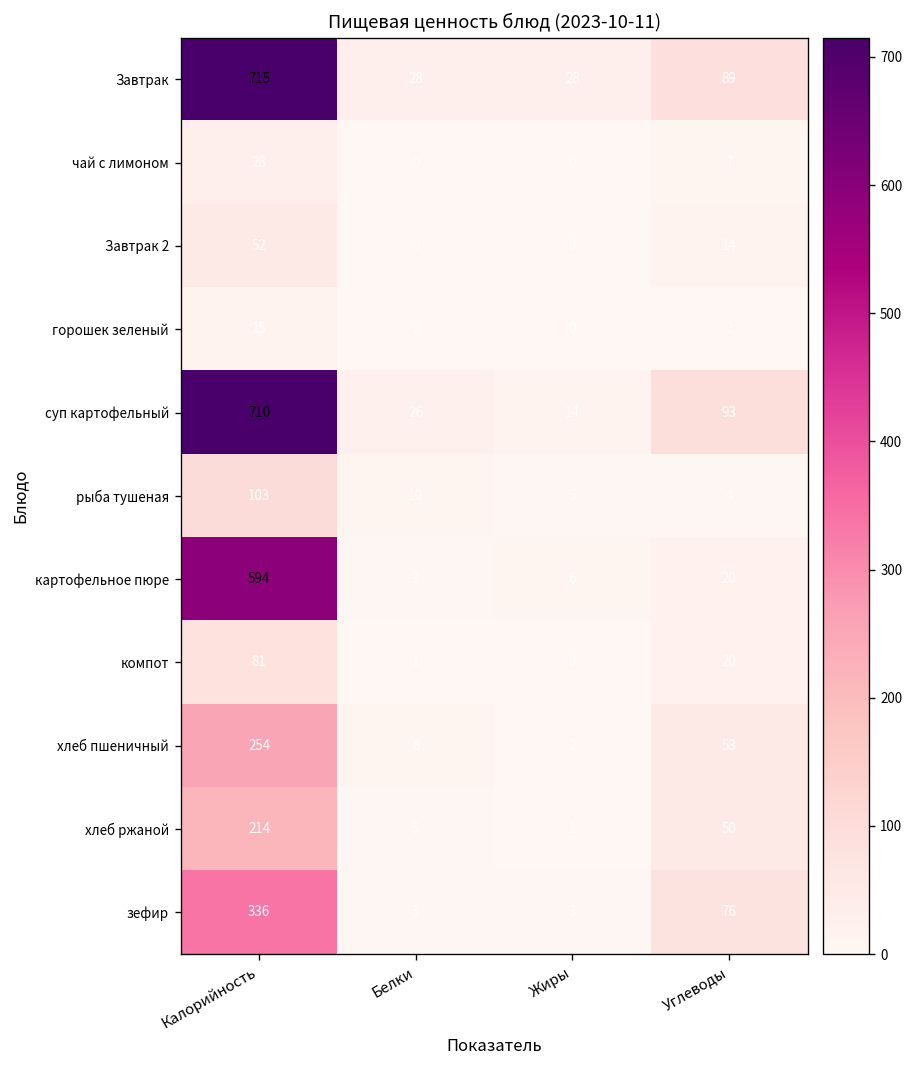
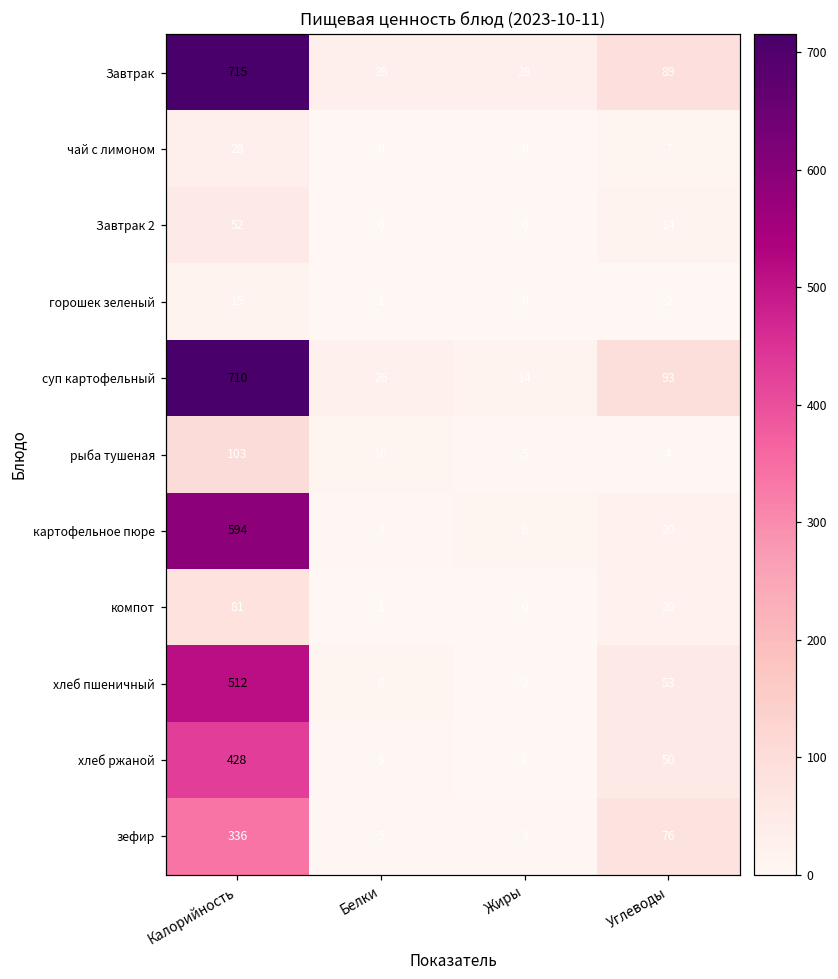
хлеб пшеничный, Калорийность: 254 -> 512
хлеб ржаной, Калорийность: 214 -> 428
